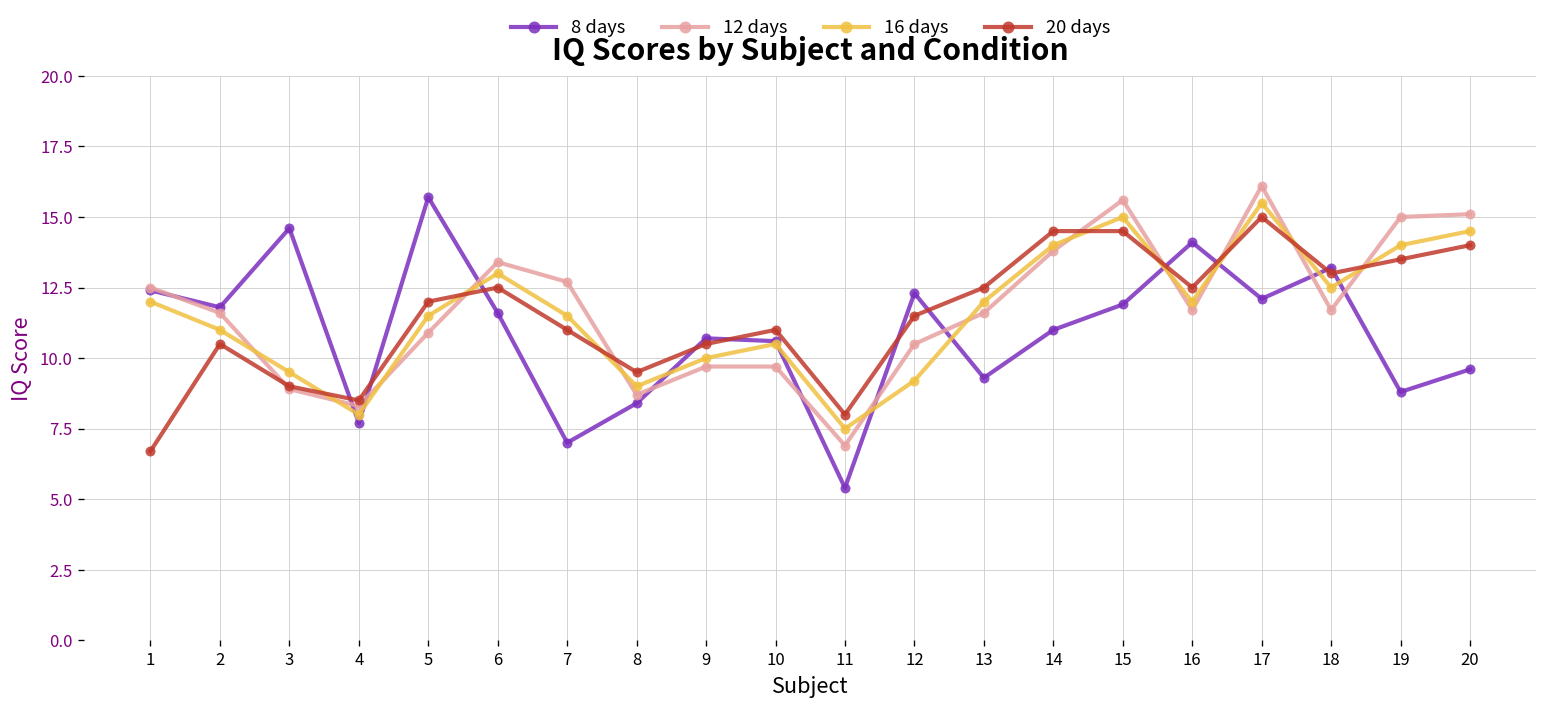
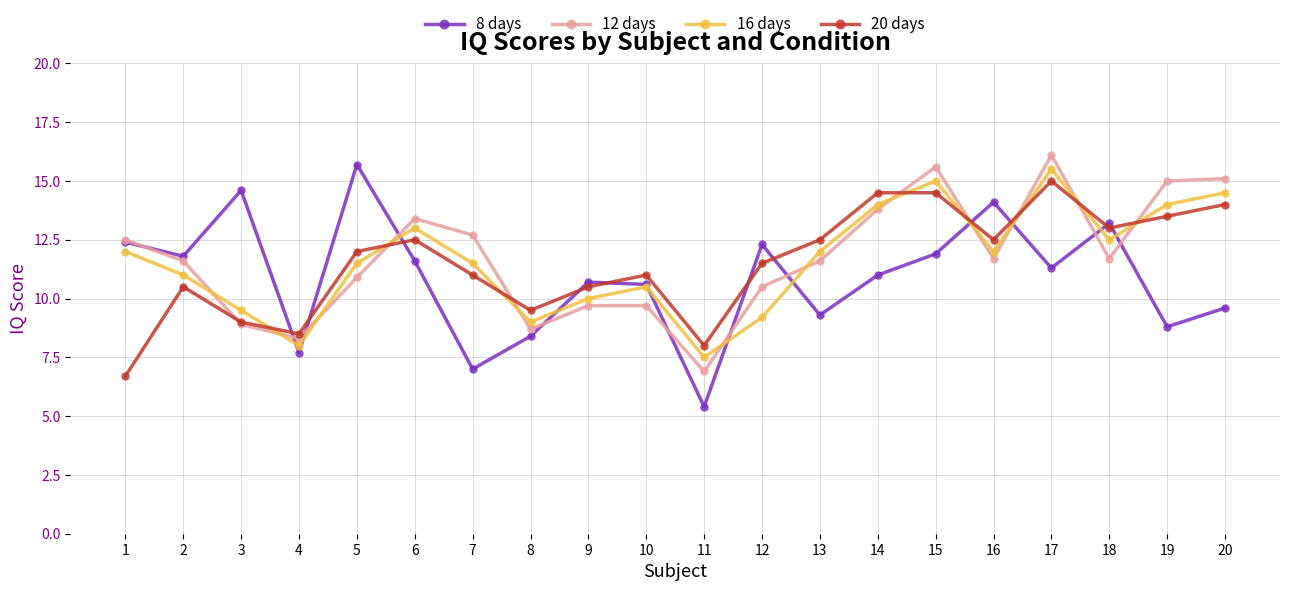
8 days, 17: 12.1 -> 11.3
